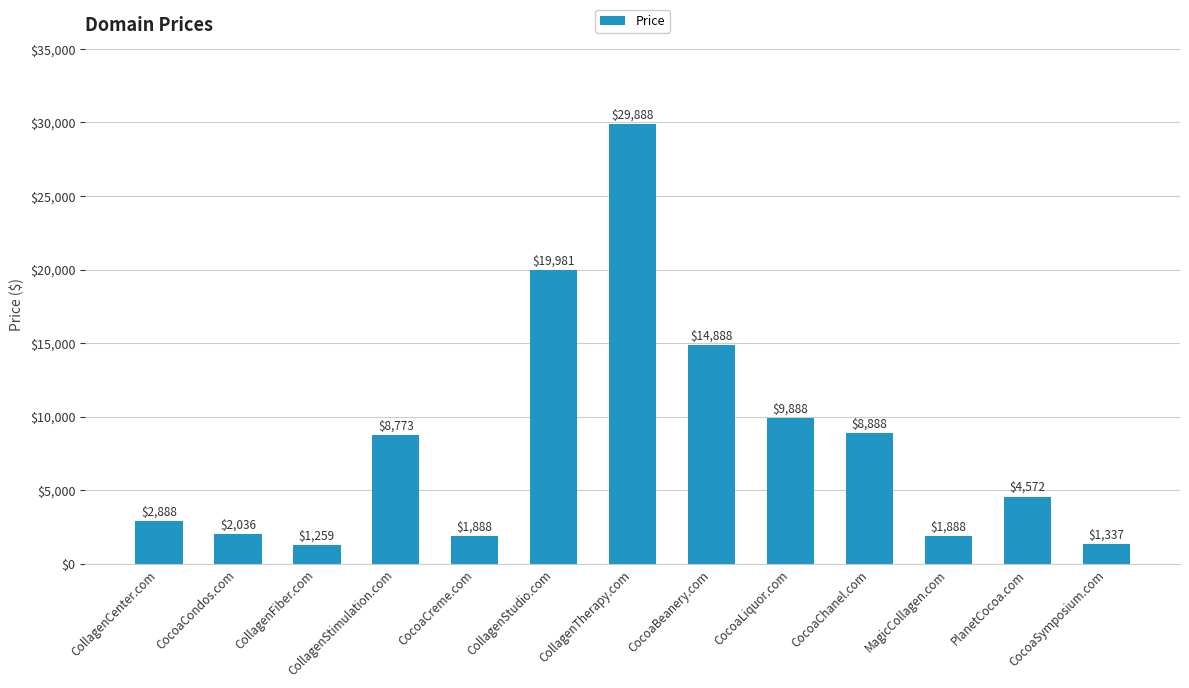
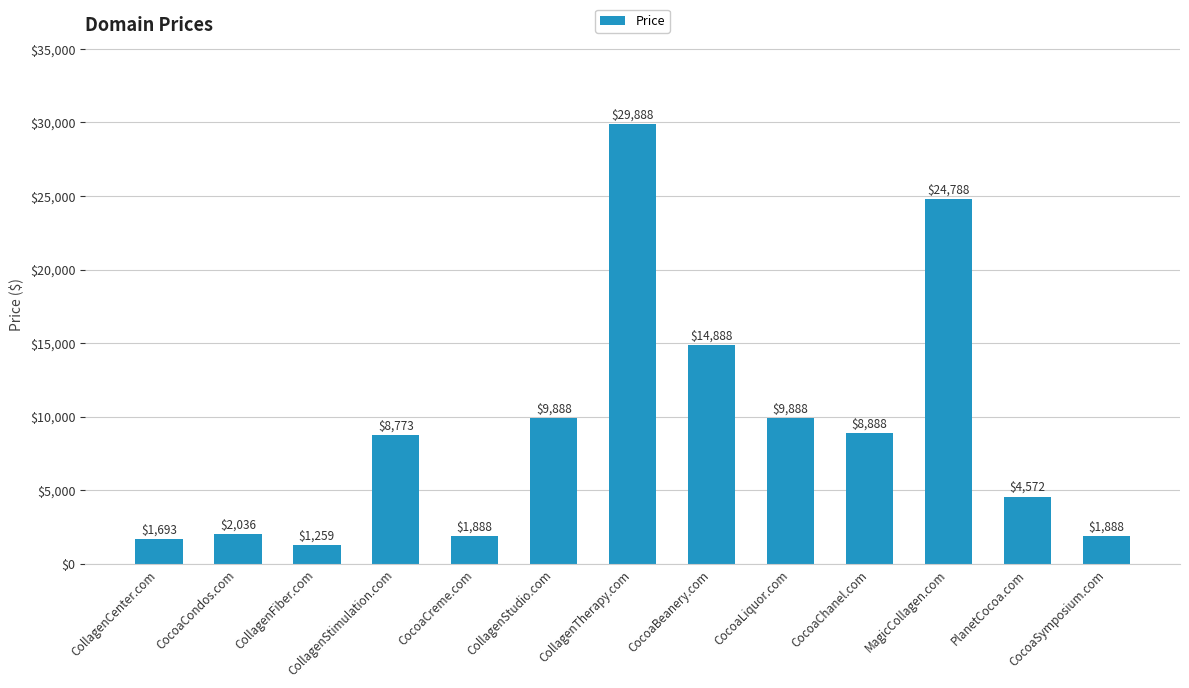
CollagenCenter.com: $2,888 -> $1,693
CollagenStudio.com: $19,981 -> $9,888
MagicCollagen.com: $1,888 -> $24,788
CocoaSymposium.com: $1,337 -> $1,888
